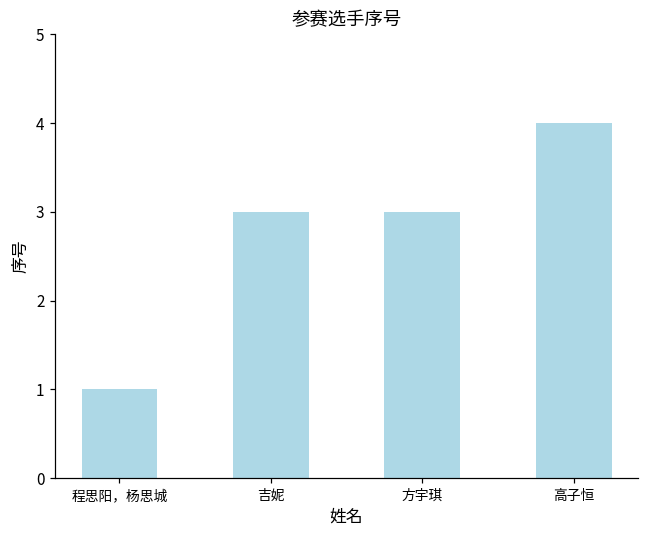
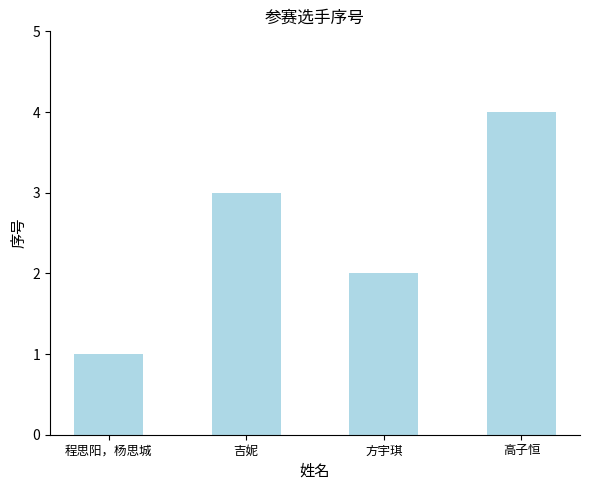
方宇琪: 3 -> 2
